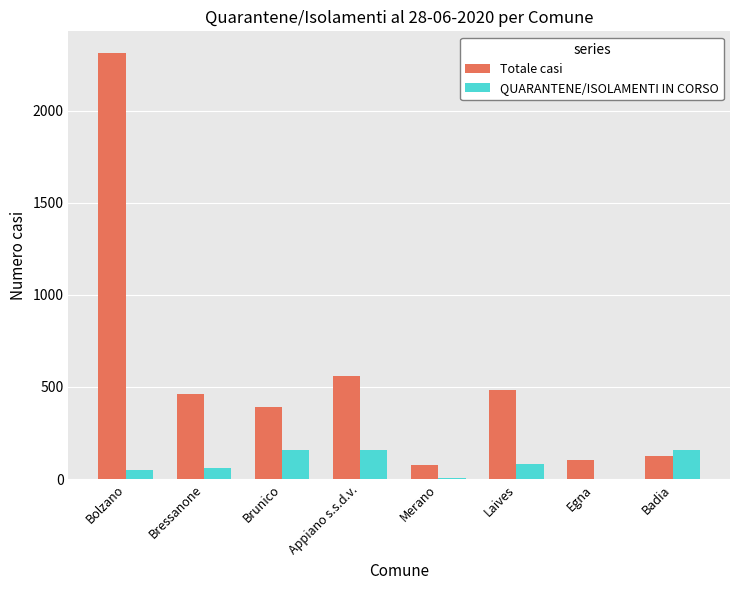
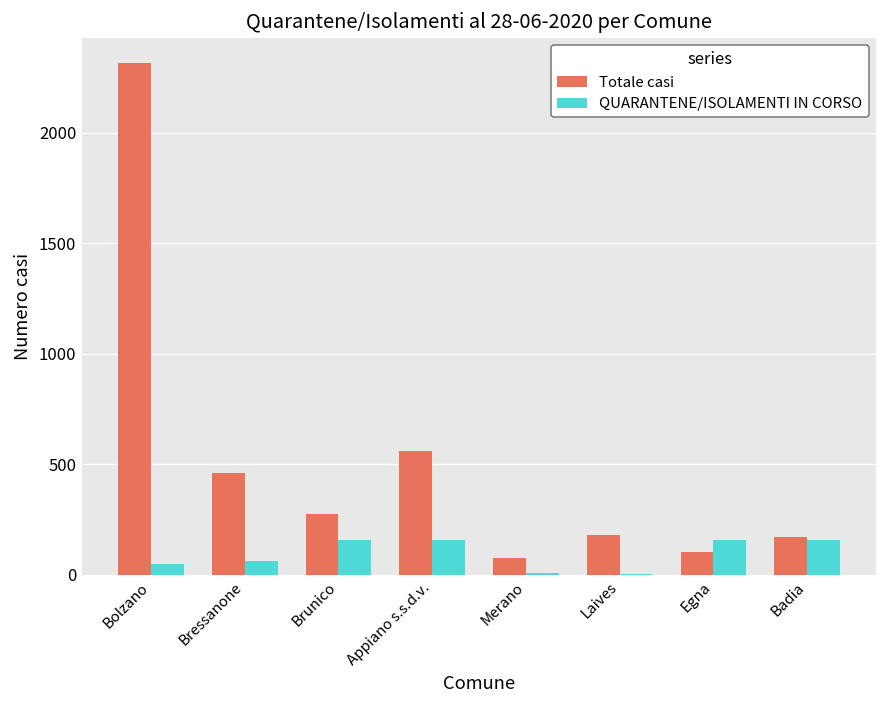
Totale casi, Brunico: 390 -> 280
Totale casi, Laives: 480 -> 180
QUARANTENE/ISOLAMENTI IN CORSO, Laives: 80 -> 0
QUARANTENE/ISOLAMENTI IN CORSO, Egna: 0 -> 160
Totale casi, Badia: 130 -> 170
